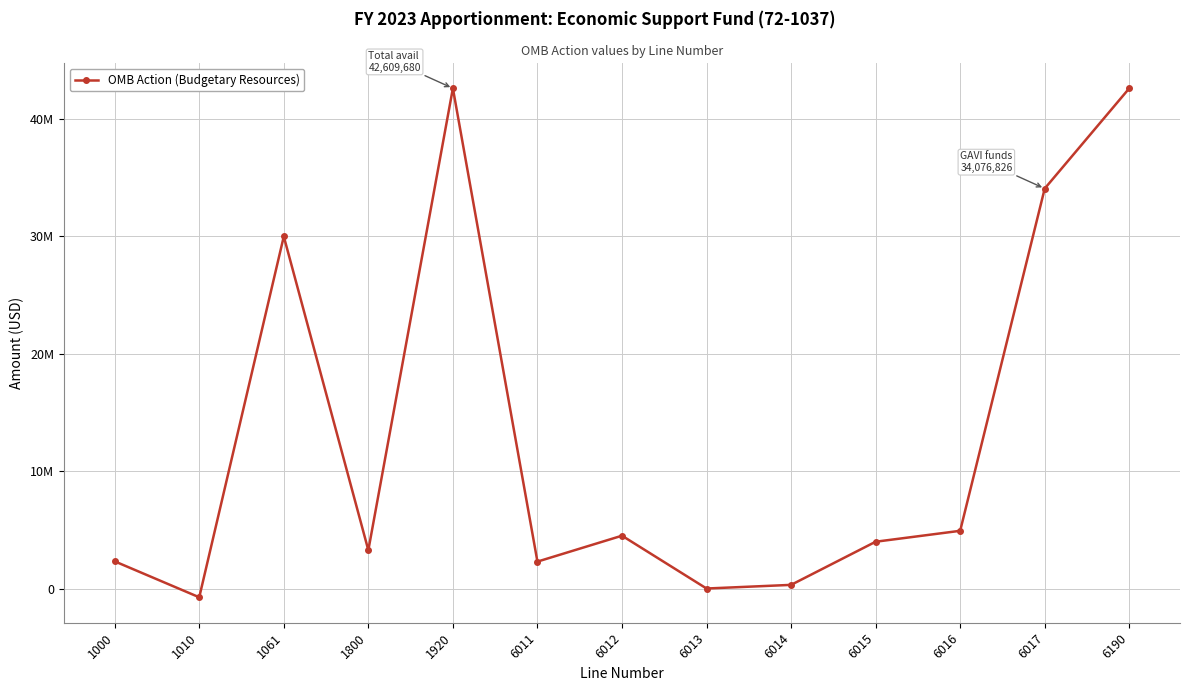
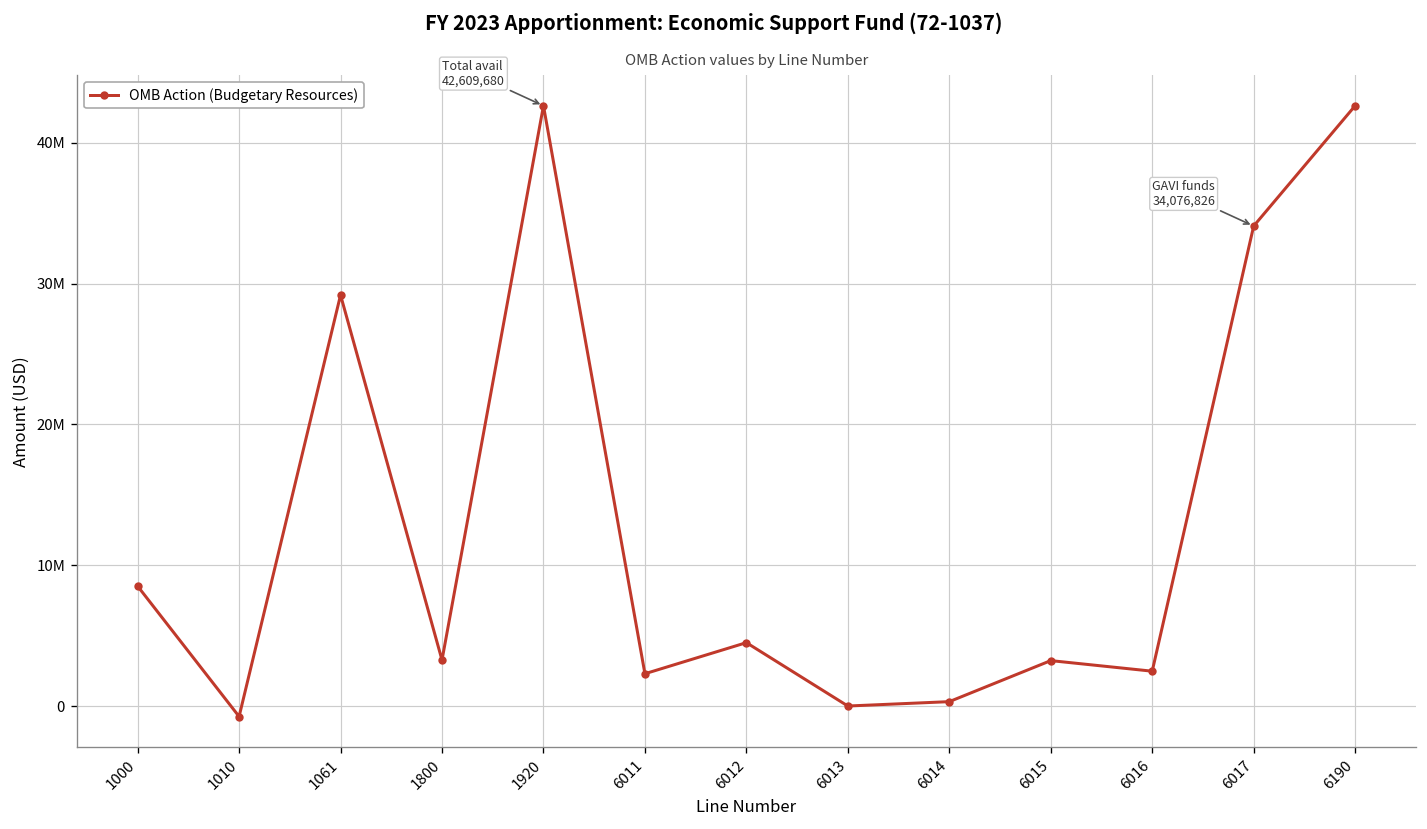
1000: 2300000 -> 8500000
1061: 30000000 -> 29200000
6015: 4000000 -> 3300000
6016: 4900000 -> 2500000
